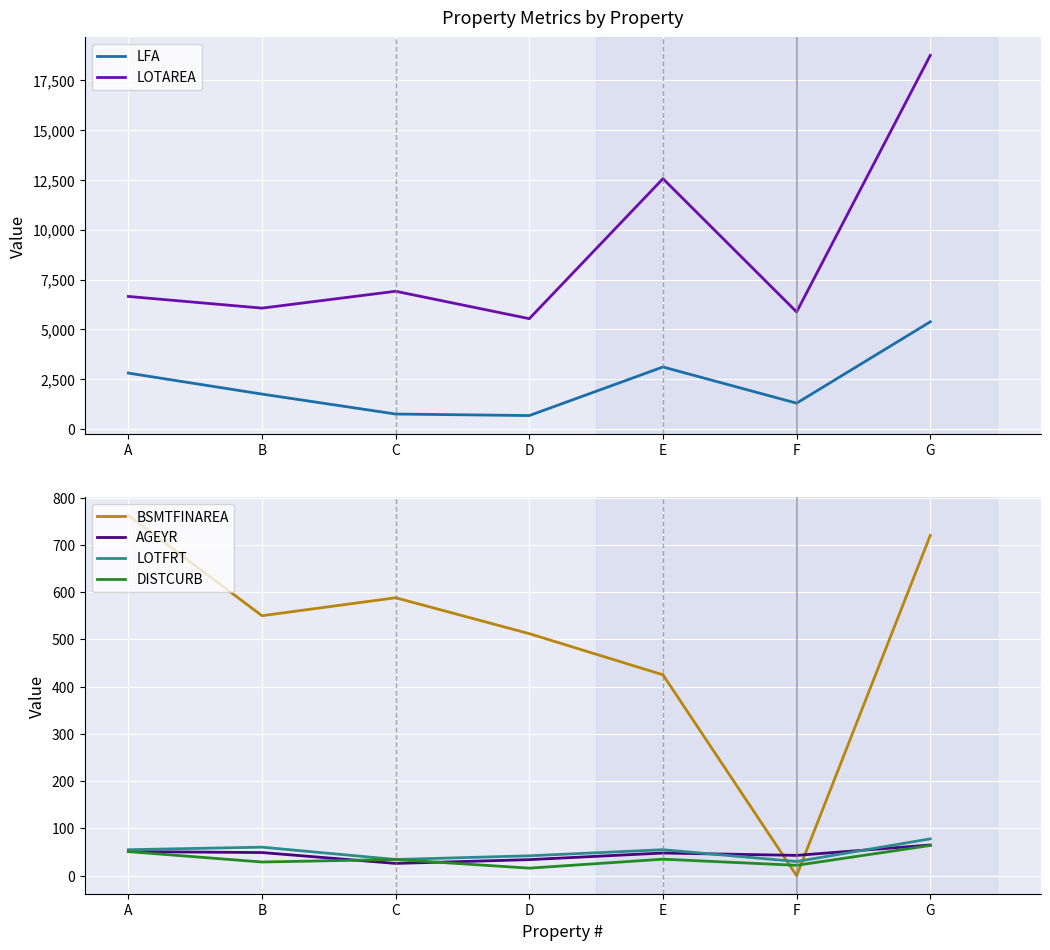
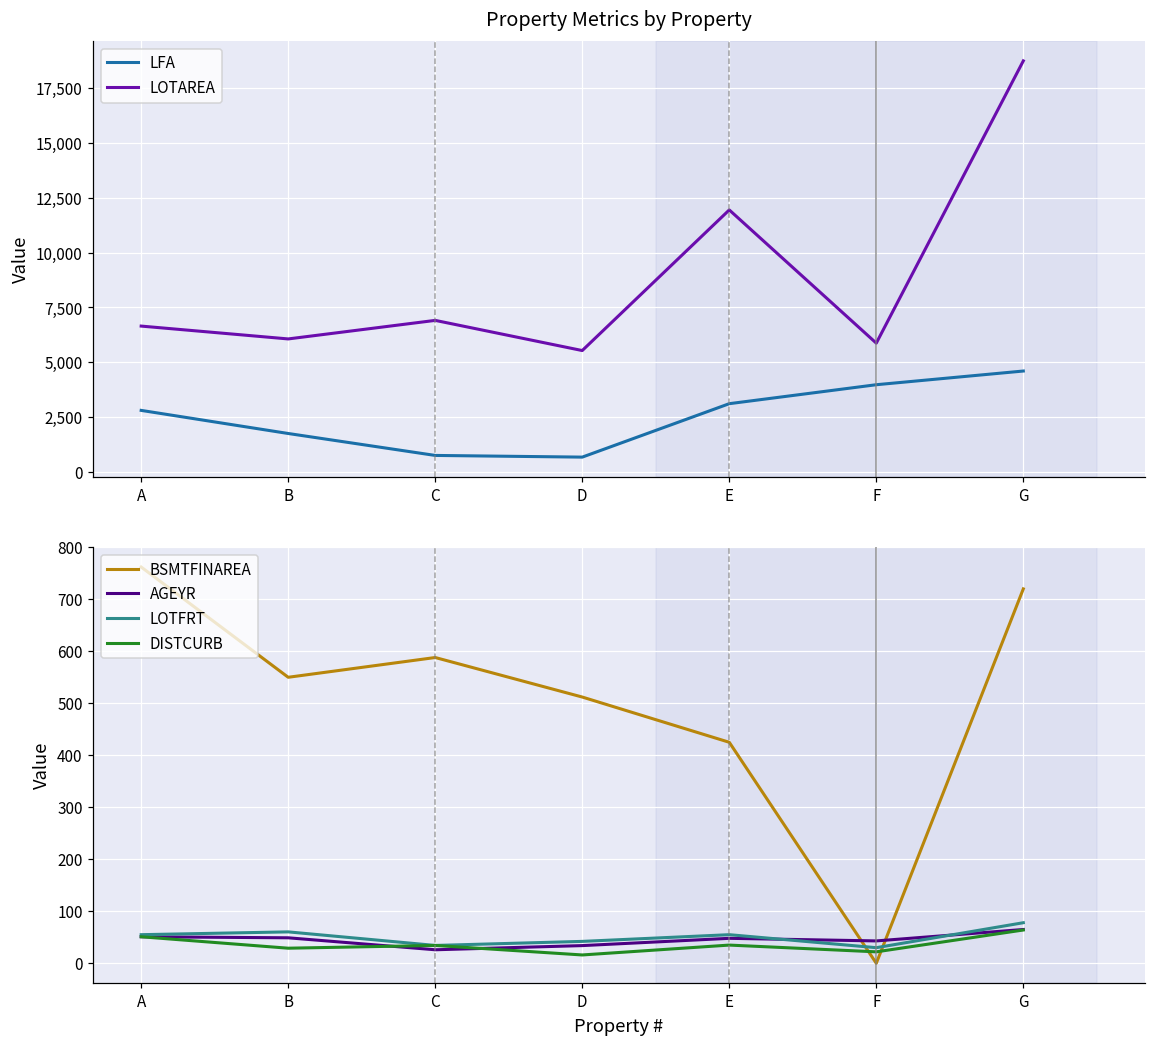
Property Metrics by Property, LOTAREA, E: 12,600 -> 12,000
Property Metrics by Property, LFA, F: 1,300 -> 4,000
Property Metrics by Property, LFA, G: 5,400 -> 4,600
